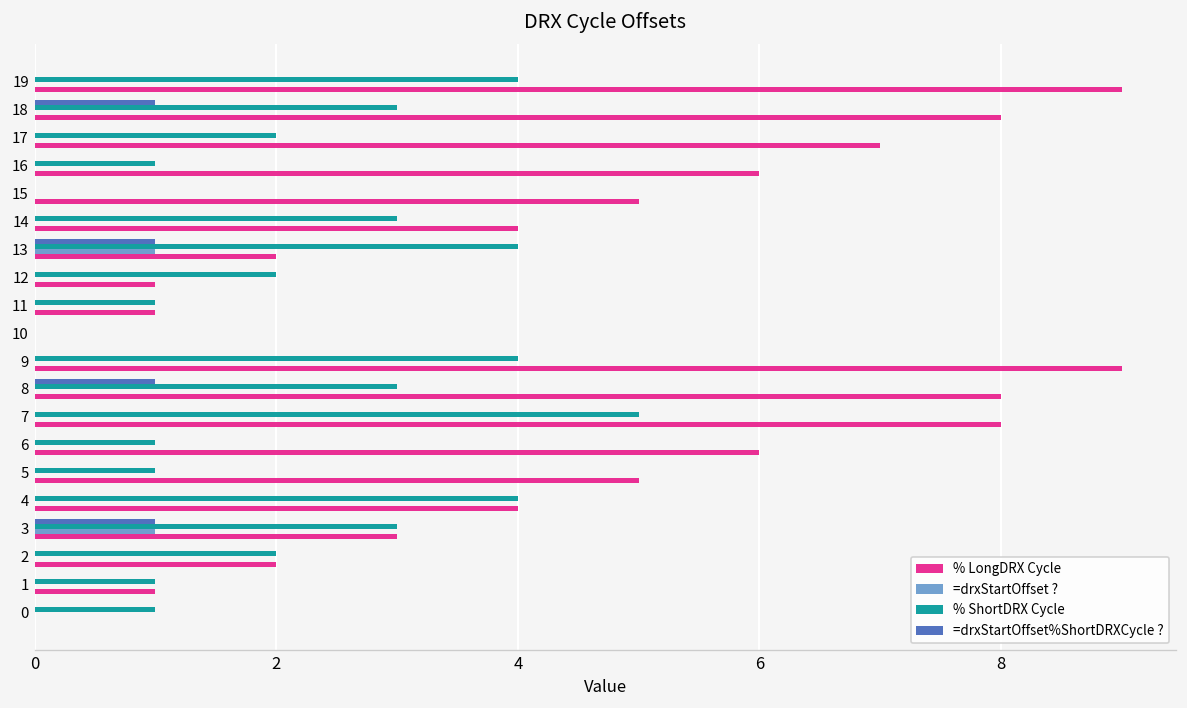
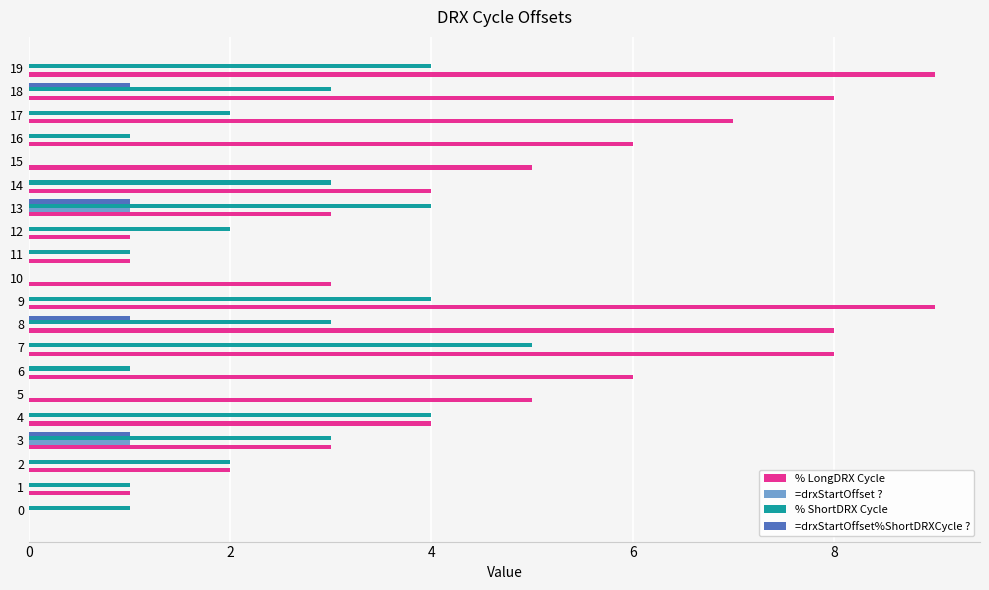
% LongDRX Cycle, 13: 2 -> 3
% LongDRX Cycle, 10: 0 -> 3
% ShortDRX Cycle, 5: 1 -> 0
